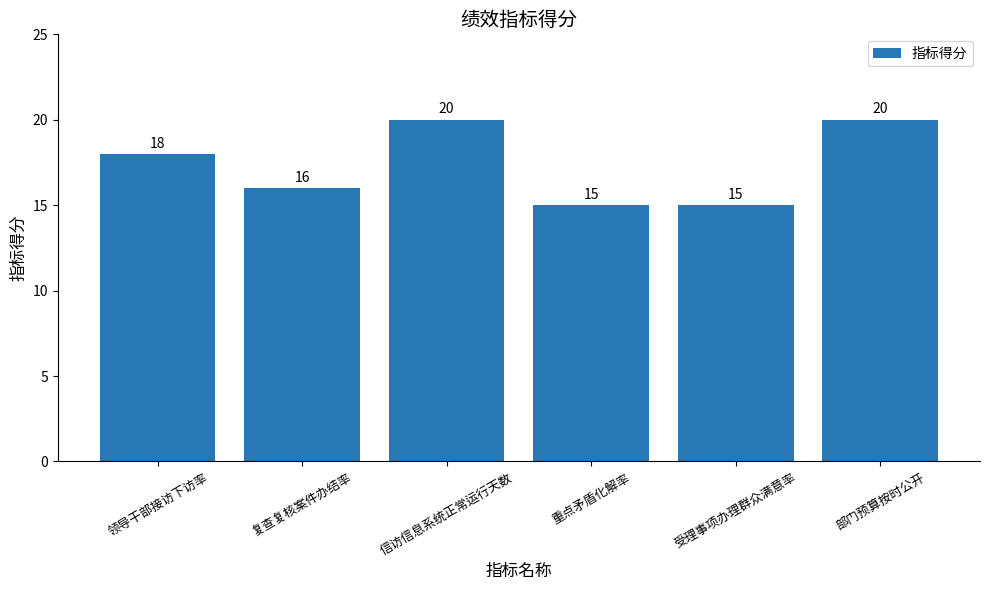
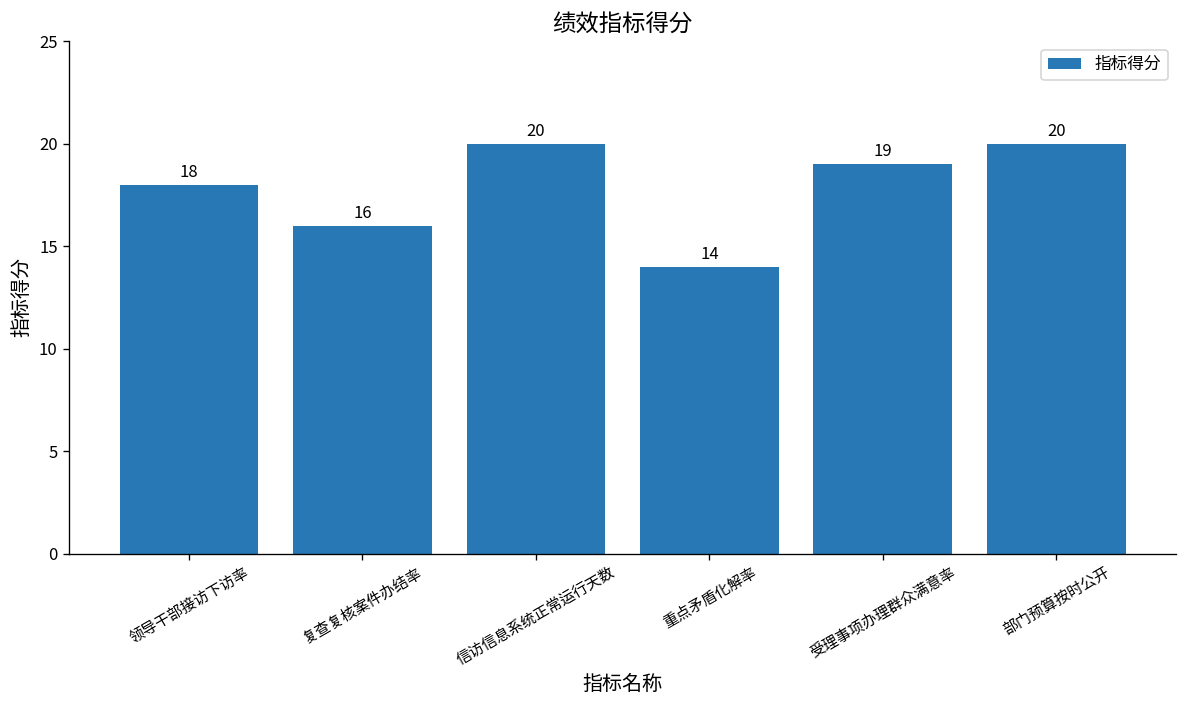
重点矛盾化解率: 15 -> 14
受理事项办理群众满意率: 15 -> 19
